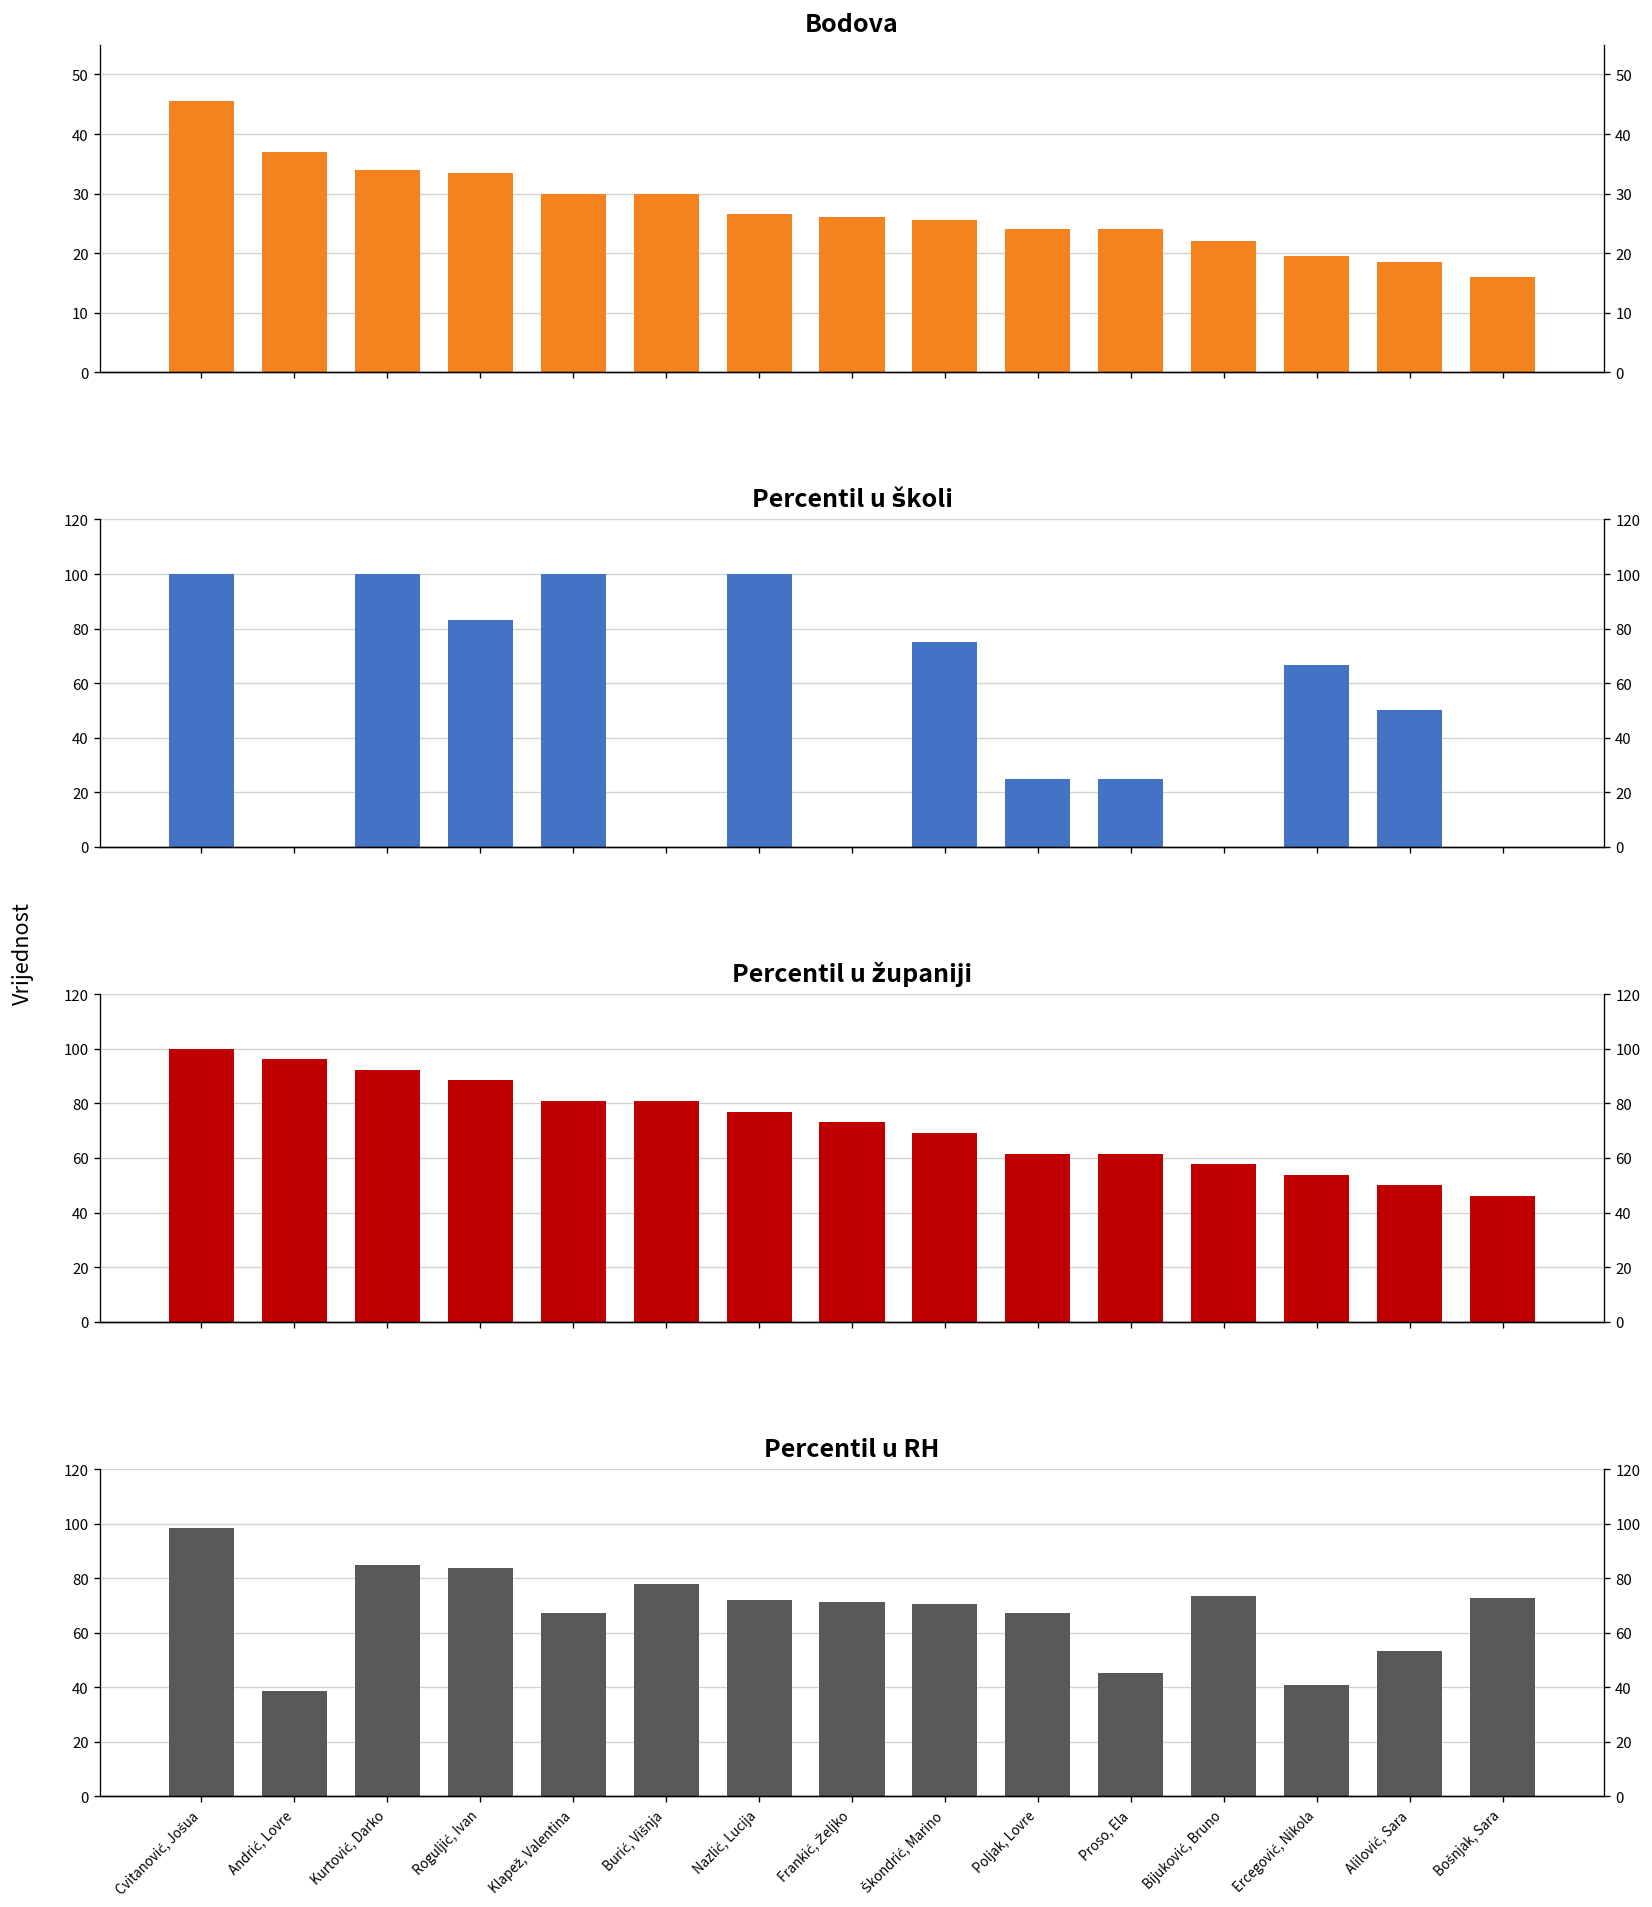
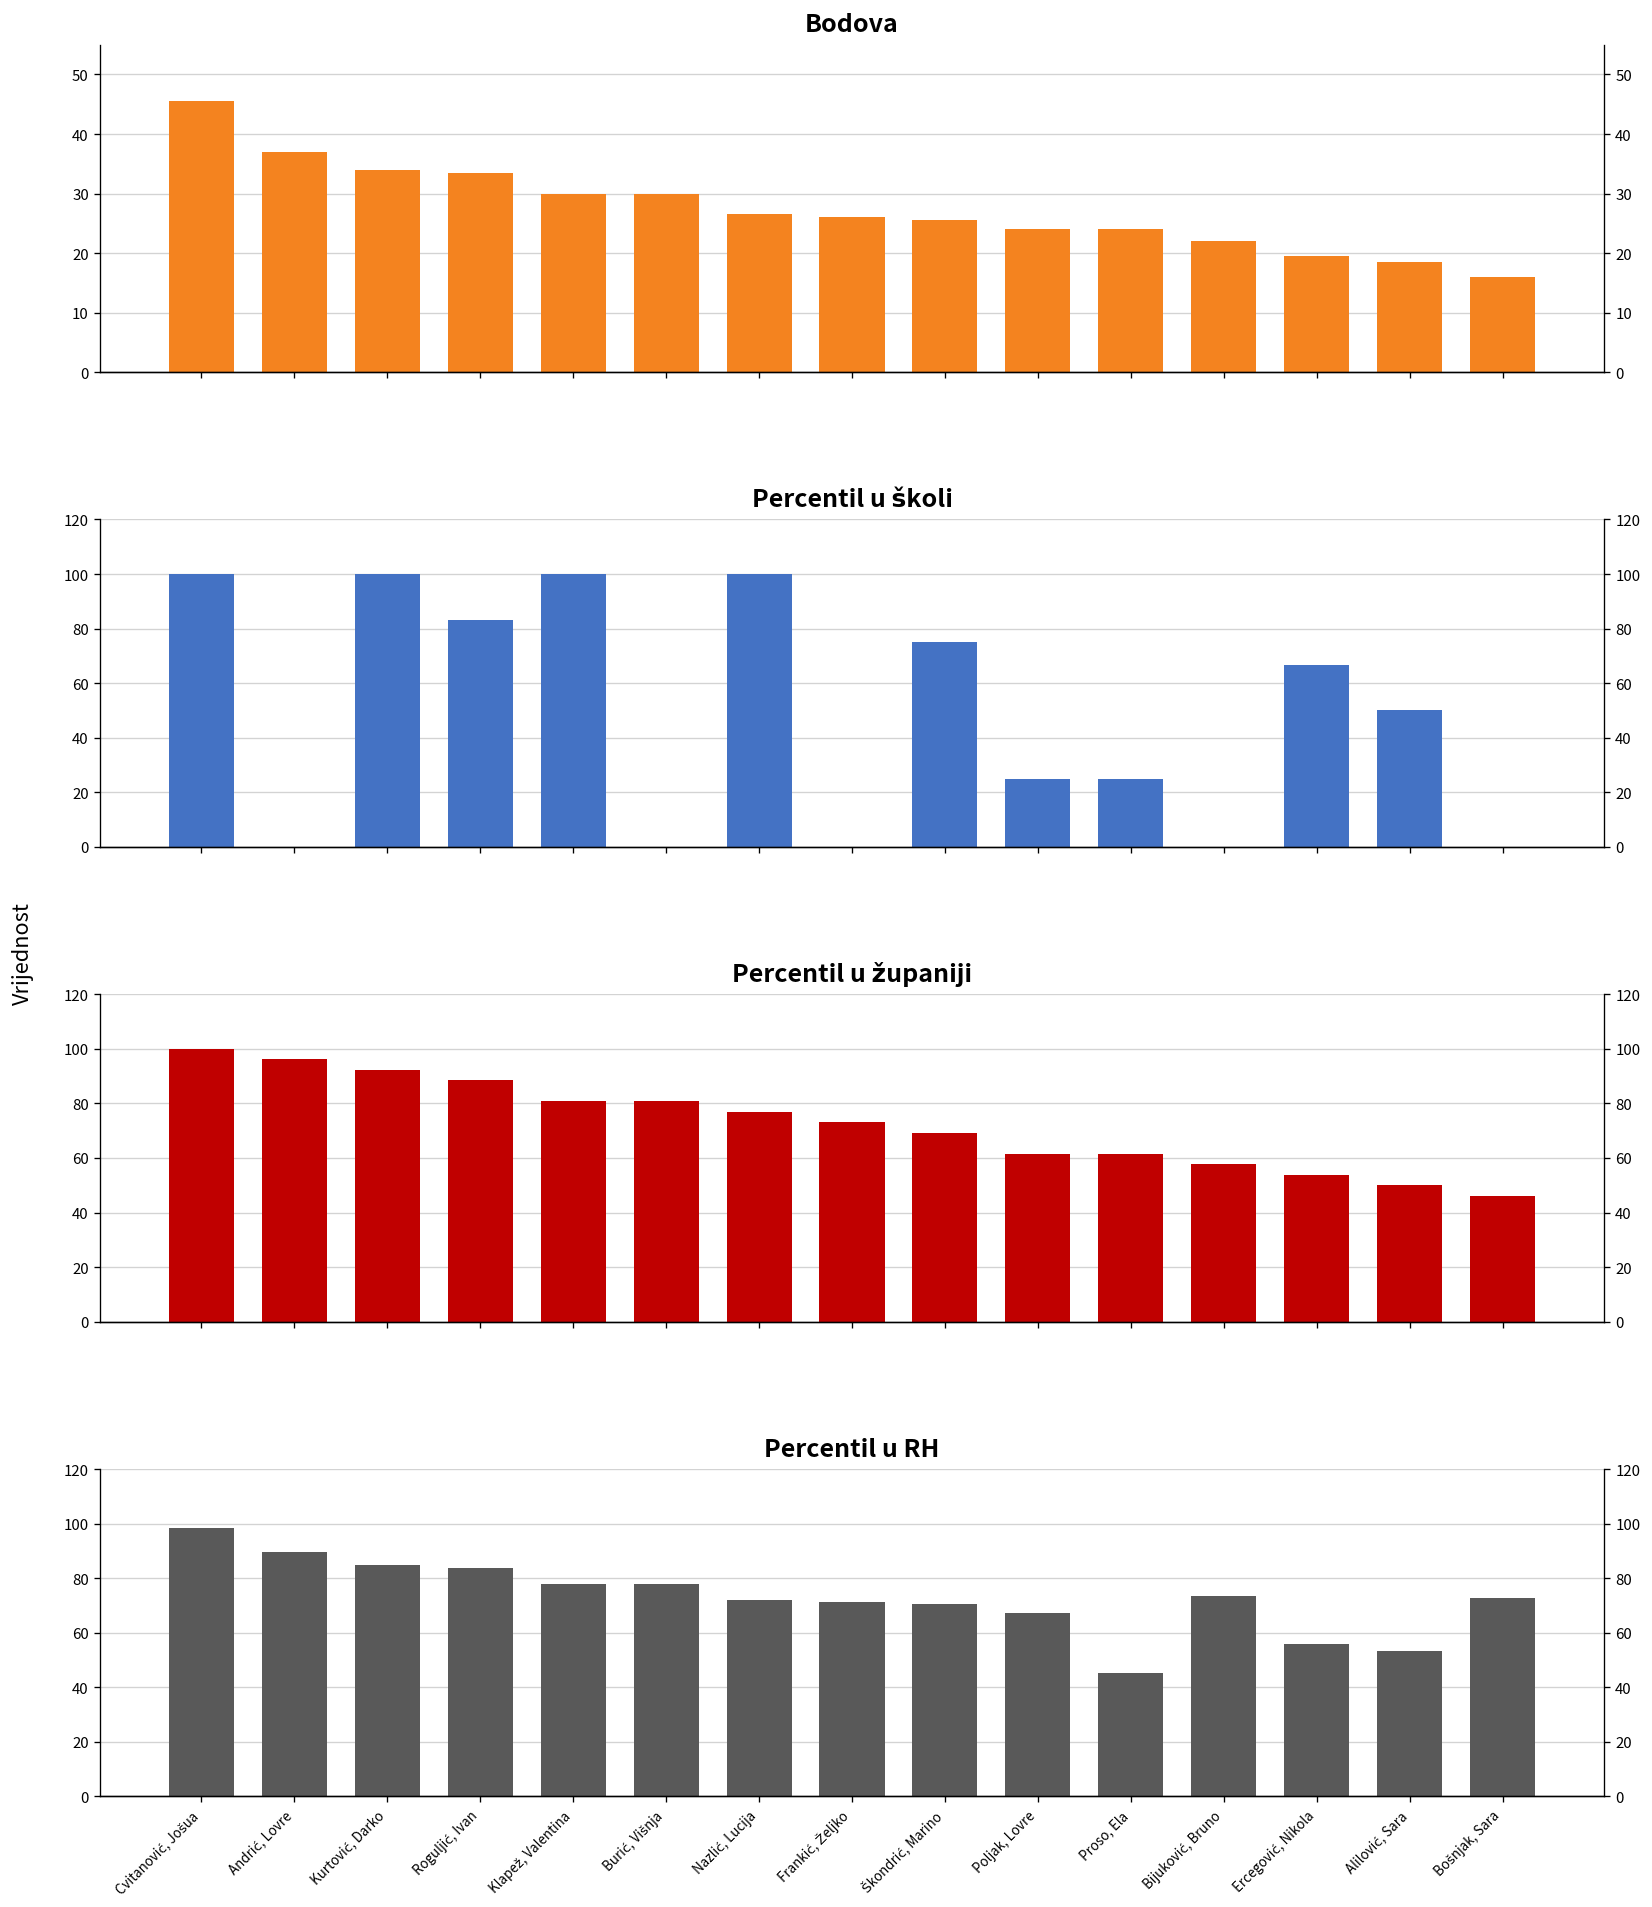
Percentil u RH, Andrić, Lovre: 39 -> 90
Percentil u RH, Klapež, Valentina: 67 -> 78
Percentil u RH, Ercegović, Nikola: 41 -> 56
